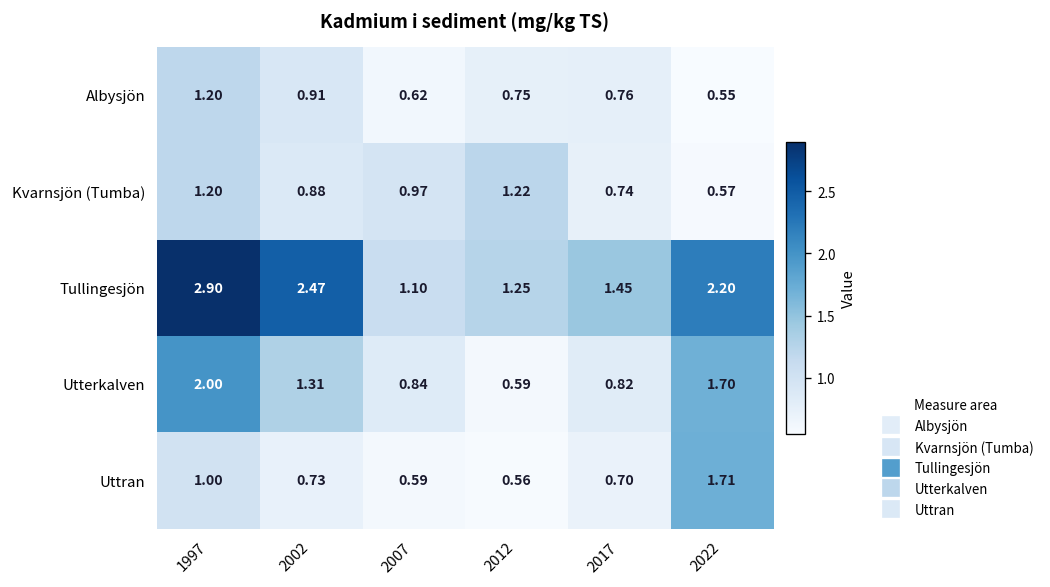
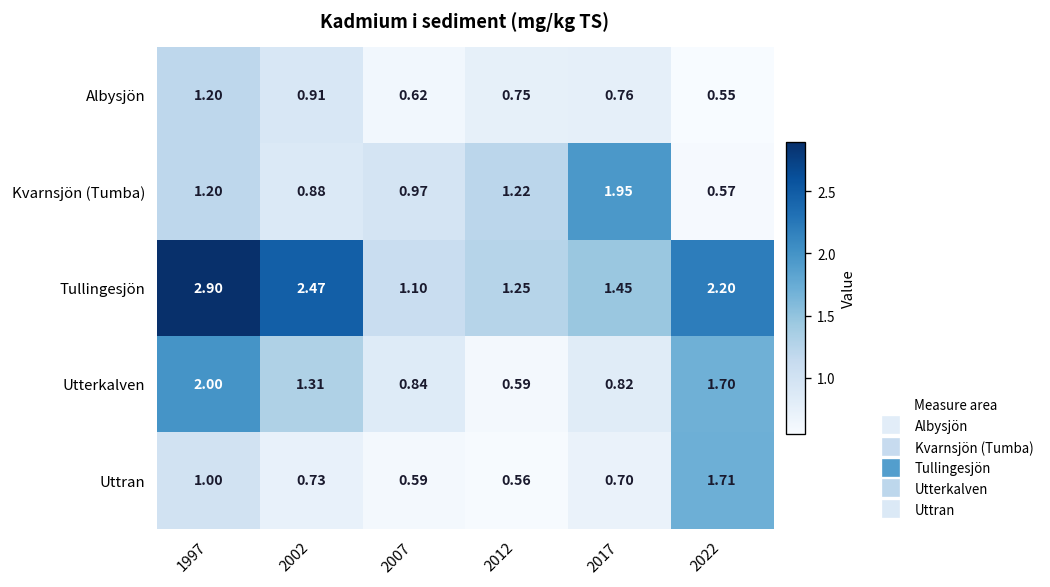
Kvarnsjön (Tumba), 2017: 0.74 -> 1.95
